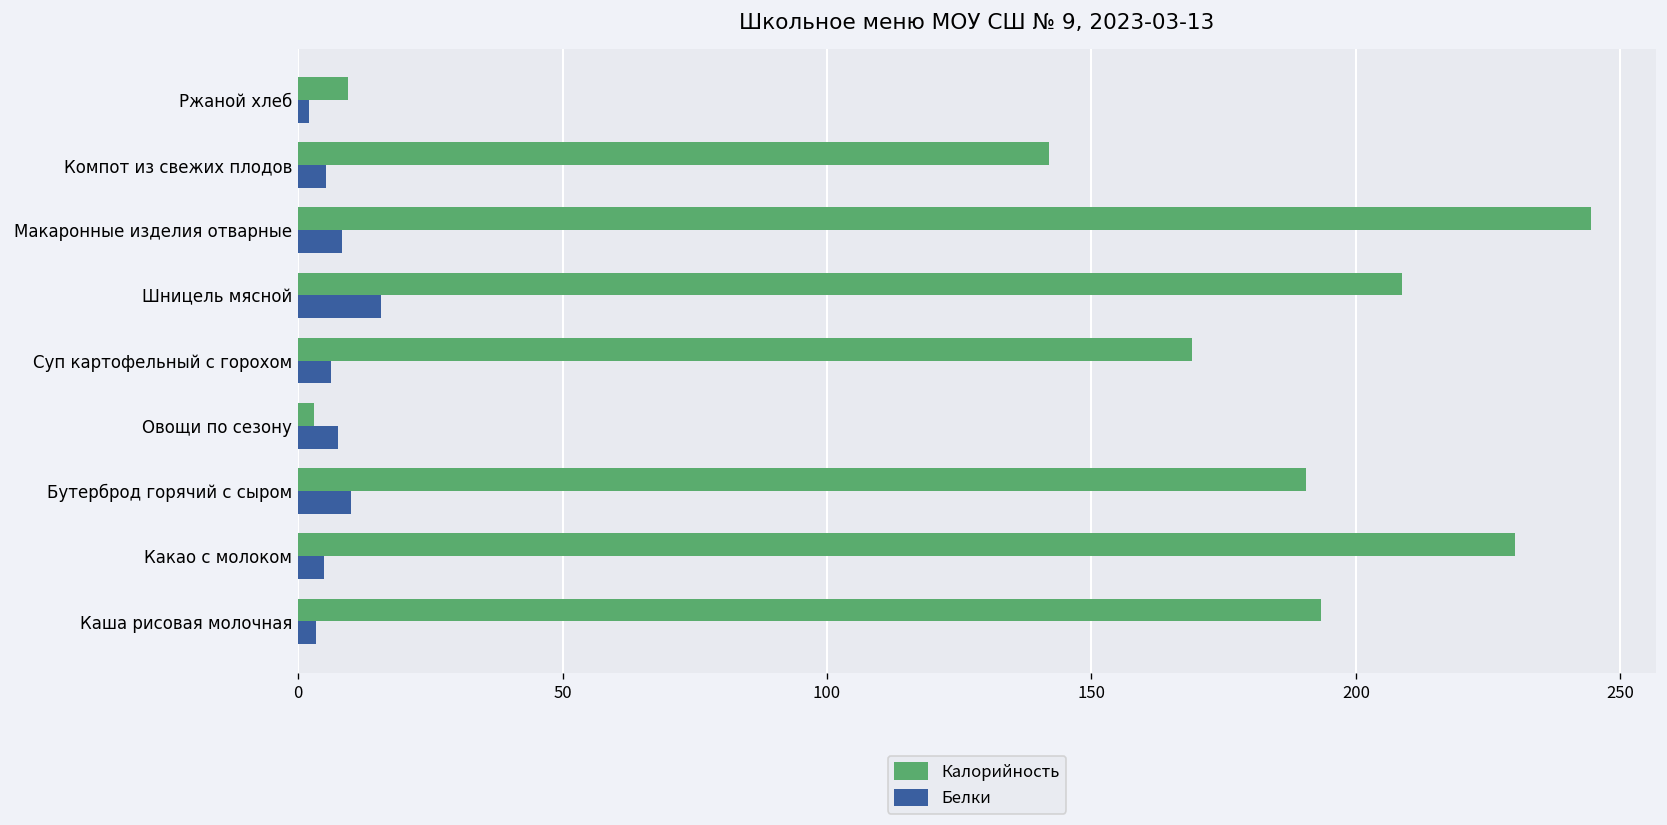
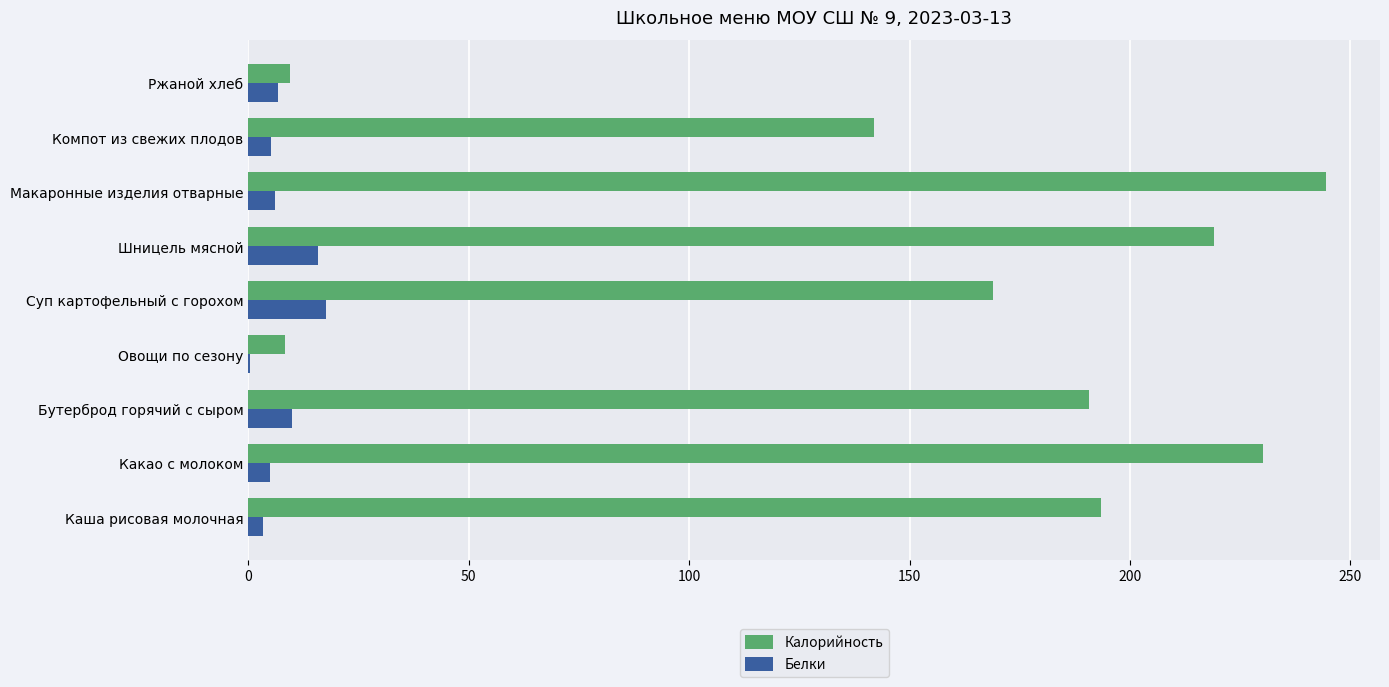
Белки, Ржаной хлеб: 2 -> 7
Белки, Макаронные изделия отварные: 8 -> 6
Калорийность, Шницель мясной: 209 -> 219
Белки, Суп картофельный с горохом: 6 -> 18
Калорийность, Овощи по сезону: 3 -> 8
Белки, Овощи по сезону: 8 -> 0
